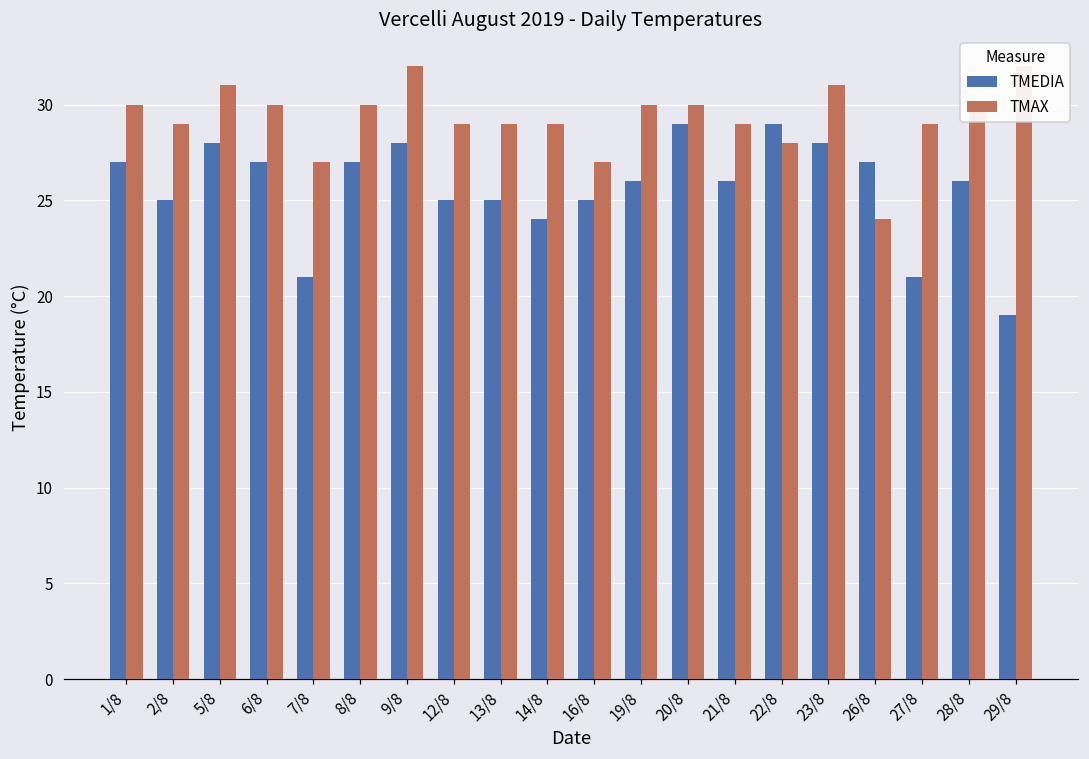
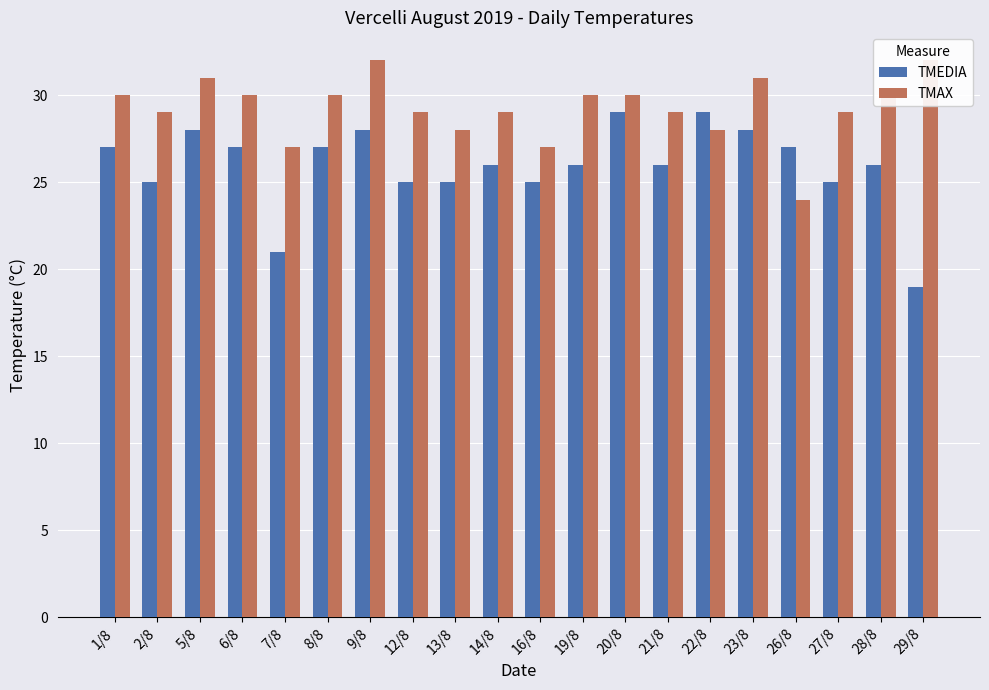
TMAX, 13/8: 29 -> 28
TMEDIA, 14/8: 24 -> 26
TMEDIA, 27/8: 21 -> 25
